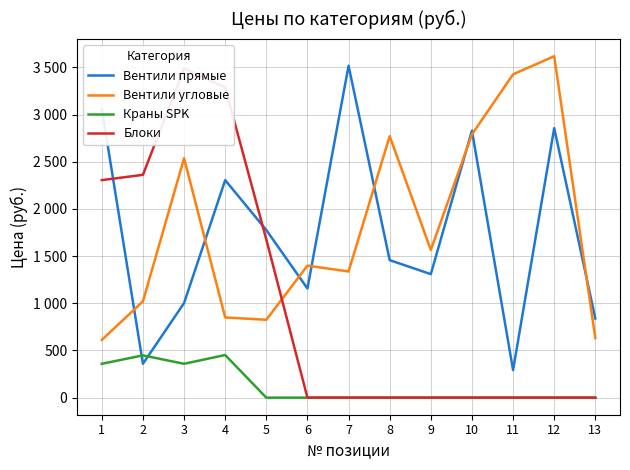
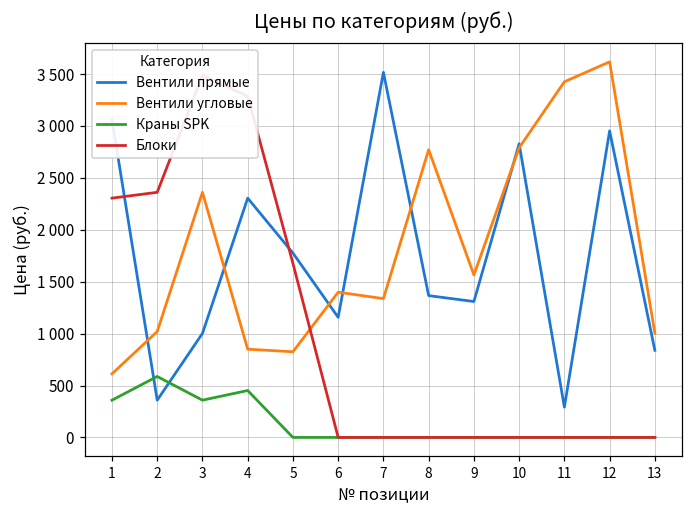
Краны SPK, 2: 400 -> 600
Вентили угловые, 3: 2500 -> 2400
Вентили прямые, 8: 1500 -> 1400
Вентили прямые, 12: 2900 -> 3000
Вентили угловые, 13: 600 -> 1000
